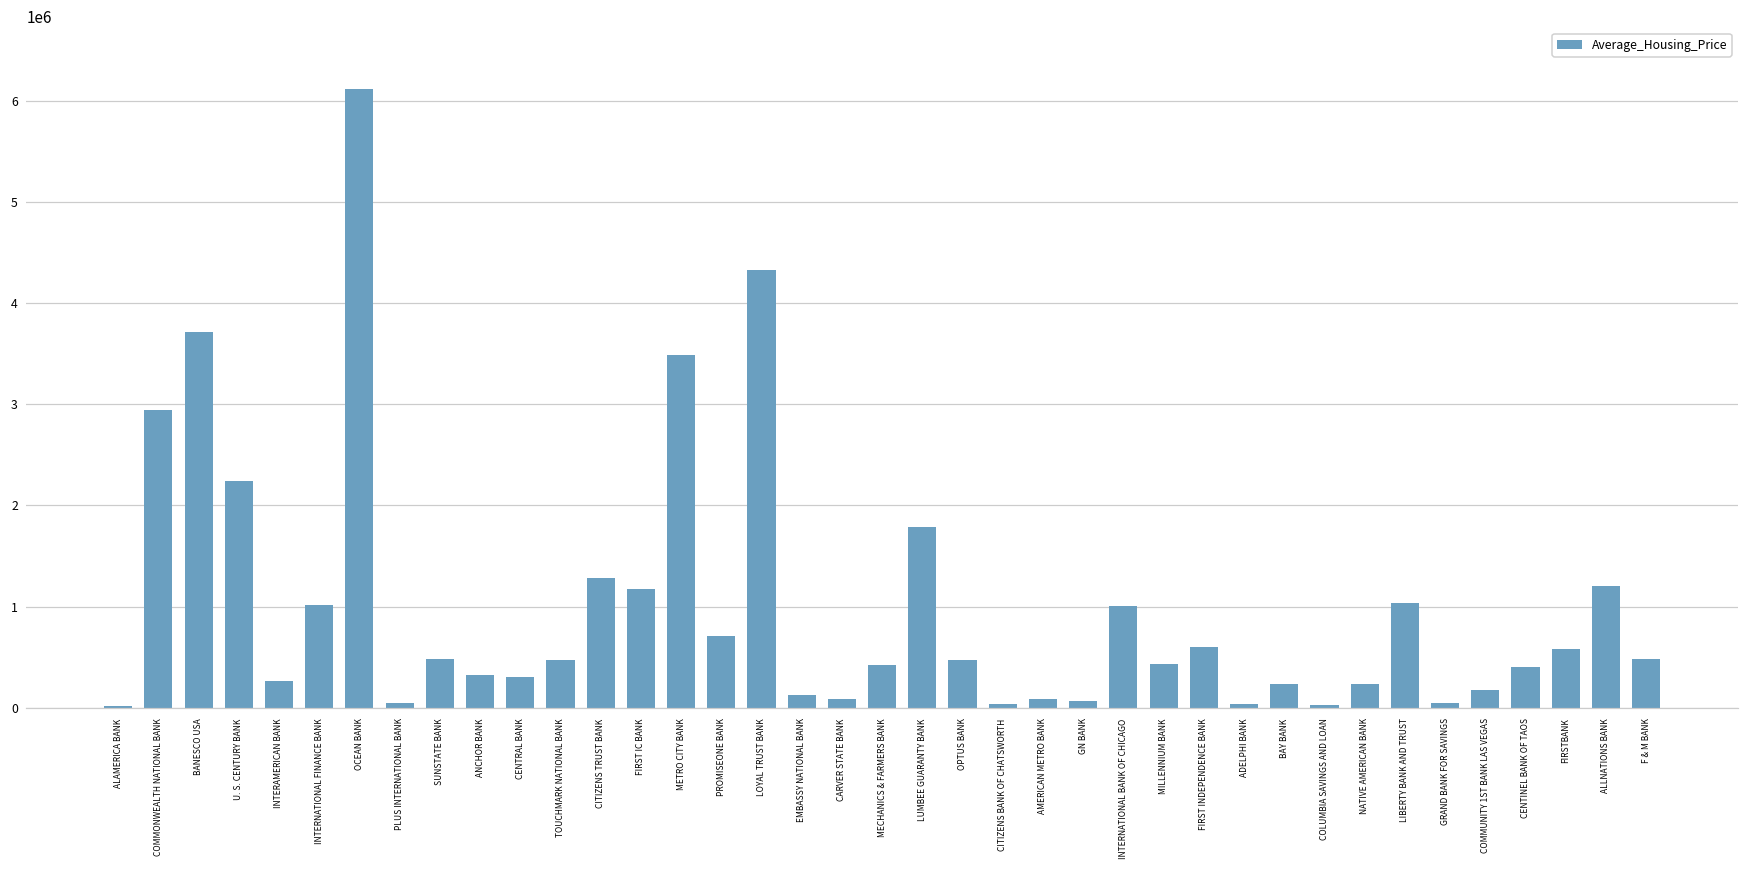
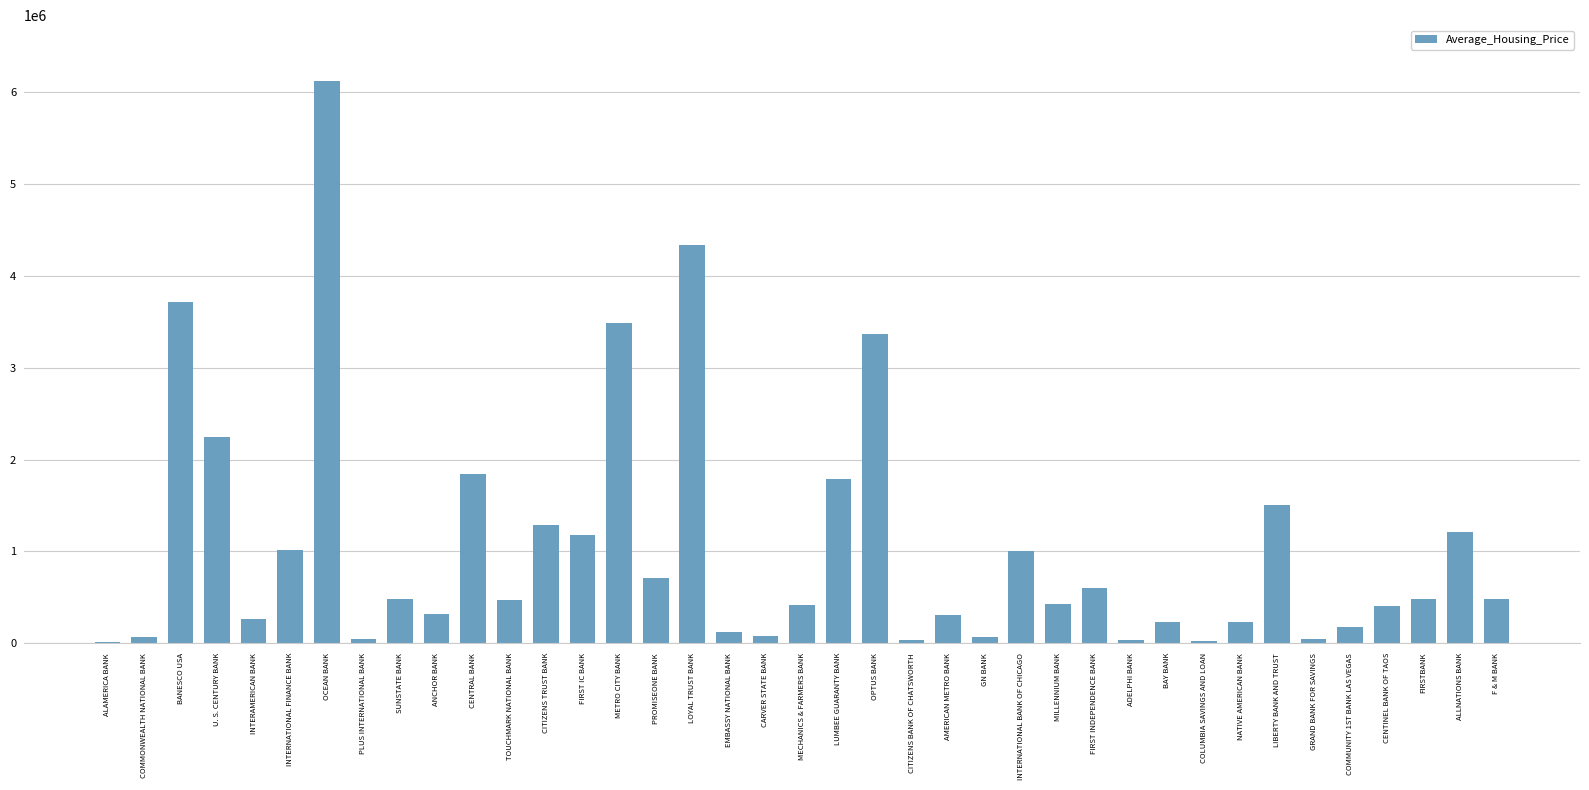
COMMONWEALTH NATIONAL BANK: 2900000 -> 100000
CENTRAL BANK: 300000 -> 1800000
OPTUS BANK: 500000 -> 3400000
AMERICAN METRO BANK: 100000 -> 300000
LIBERTY BANK AND TRUST: 1000000 -> 1500000
FIRSTBANK: 600000 -> 500000
